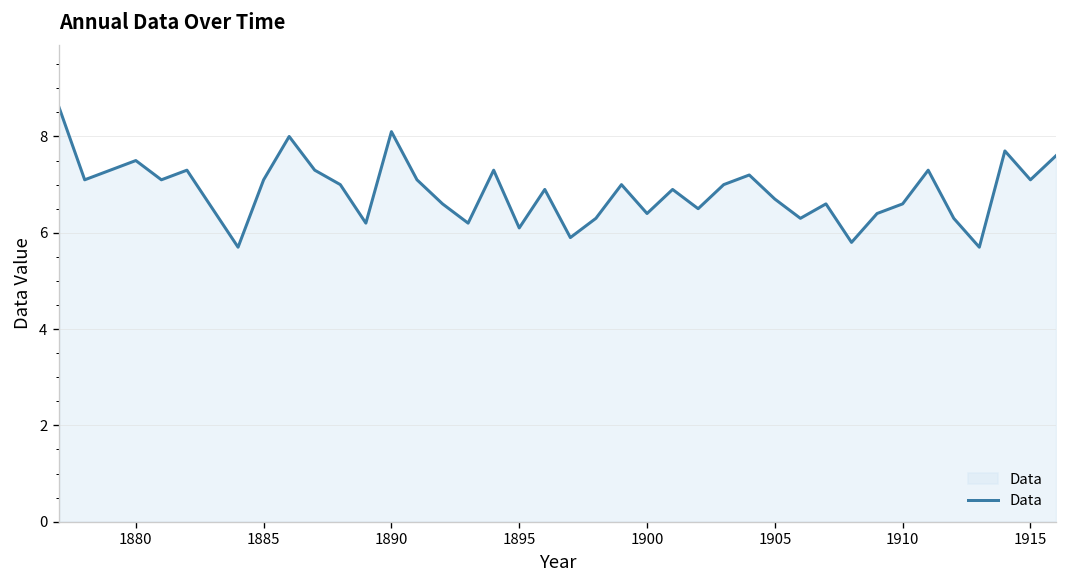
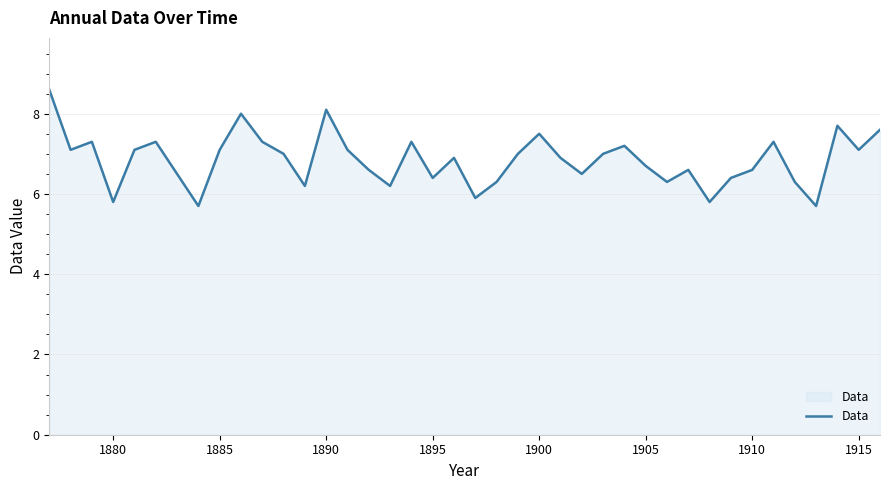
1880: 7.5 -> 5.8
1895: 6.1 -> 6.4
1900: 6.4 -> 7.5
